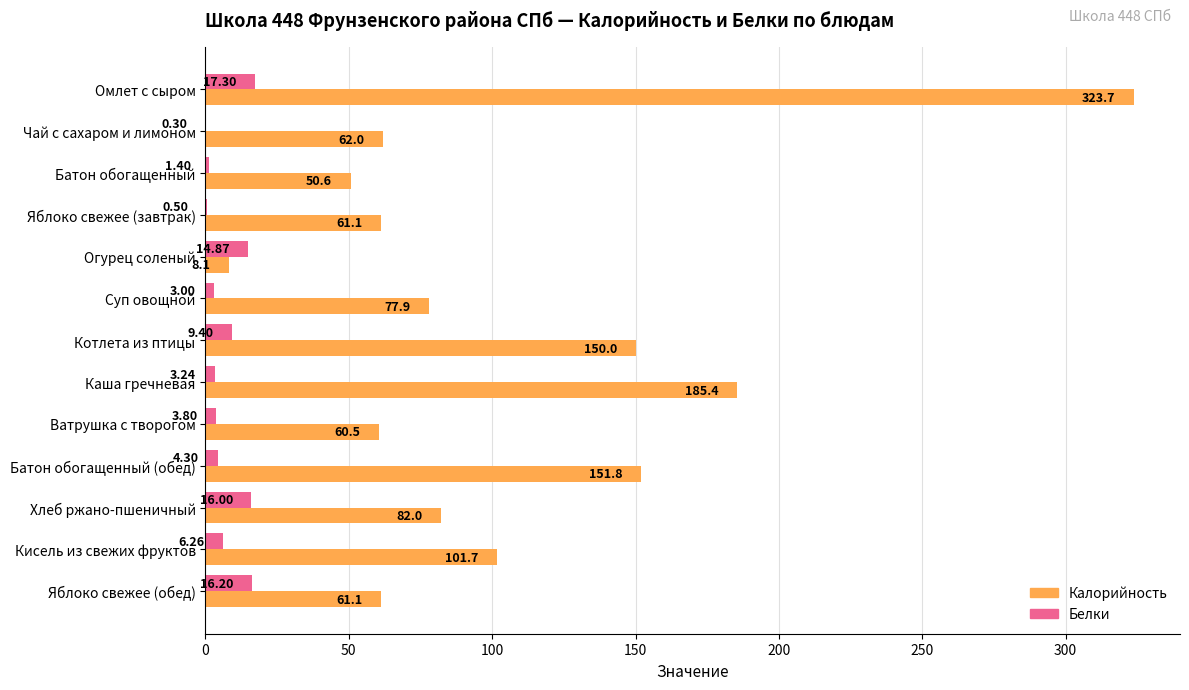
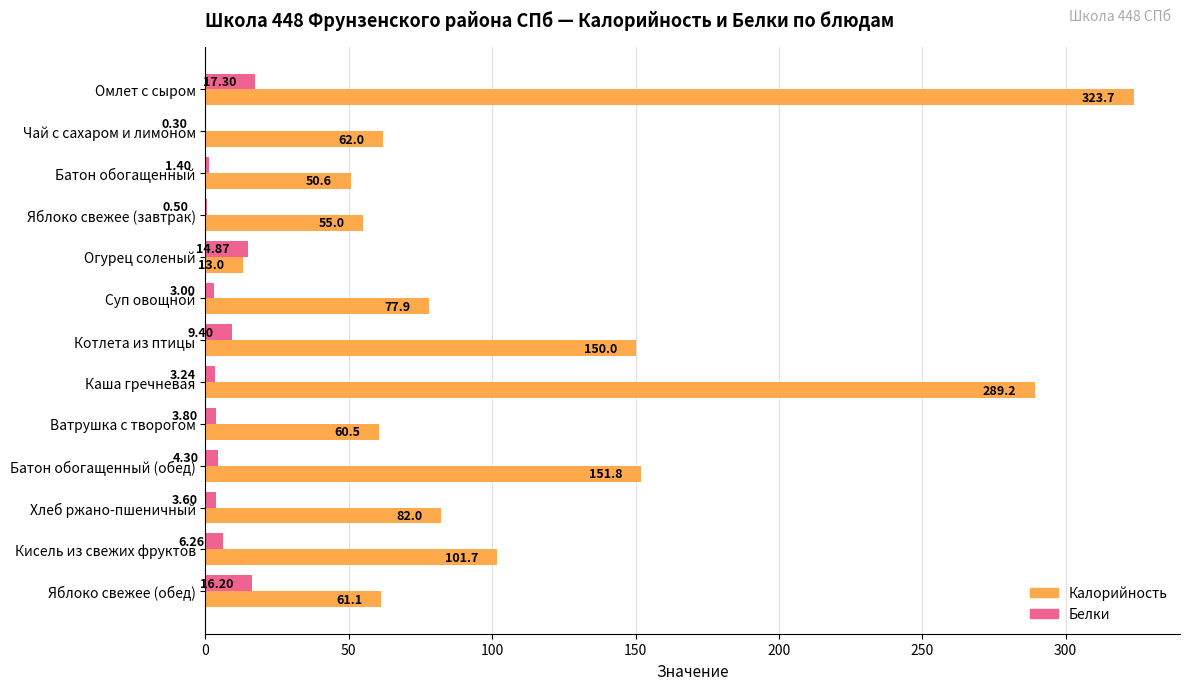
Калорийность, Яблоко свежее (завтрак): 61.1 -> 55.0
Калорийность, Огурец соленый: 8.1 -> 13.0
Калорийность, Каша гречневая: 185.4 -> 289.2
Белки, Хлеб ржано-пшеничный: 16.00 -> 3.60
